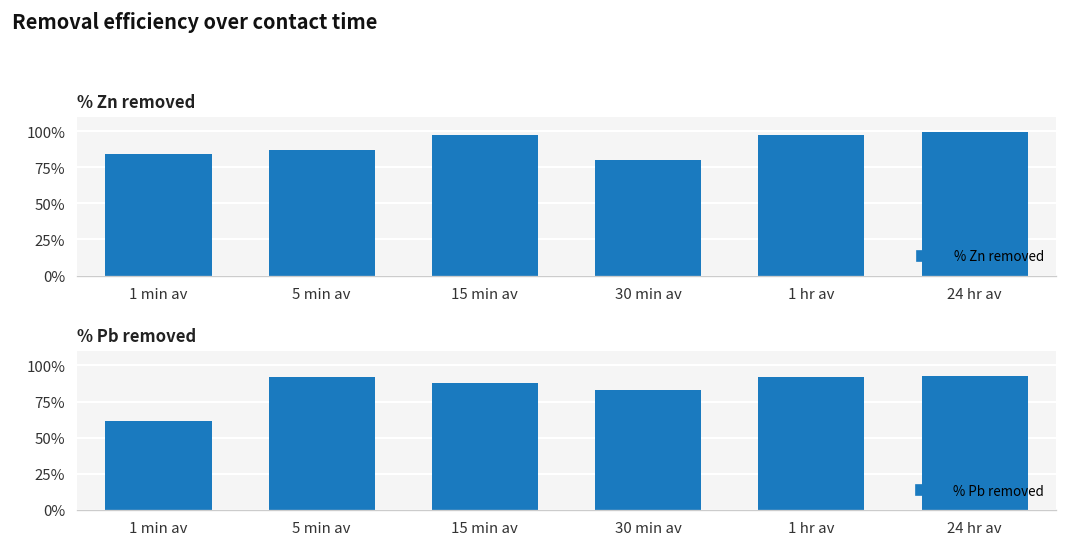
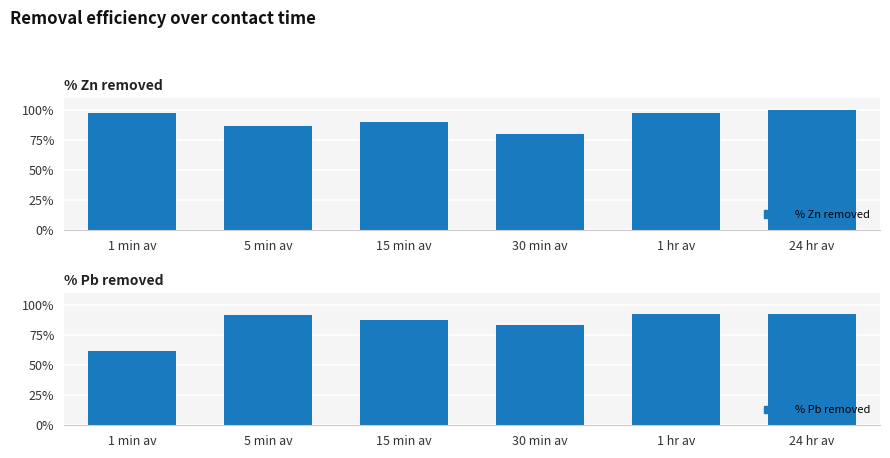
% Zn removed, 1 min av: 84% -> 97%
% Zn removed, 15 min av: 98% -> 90%
